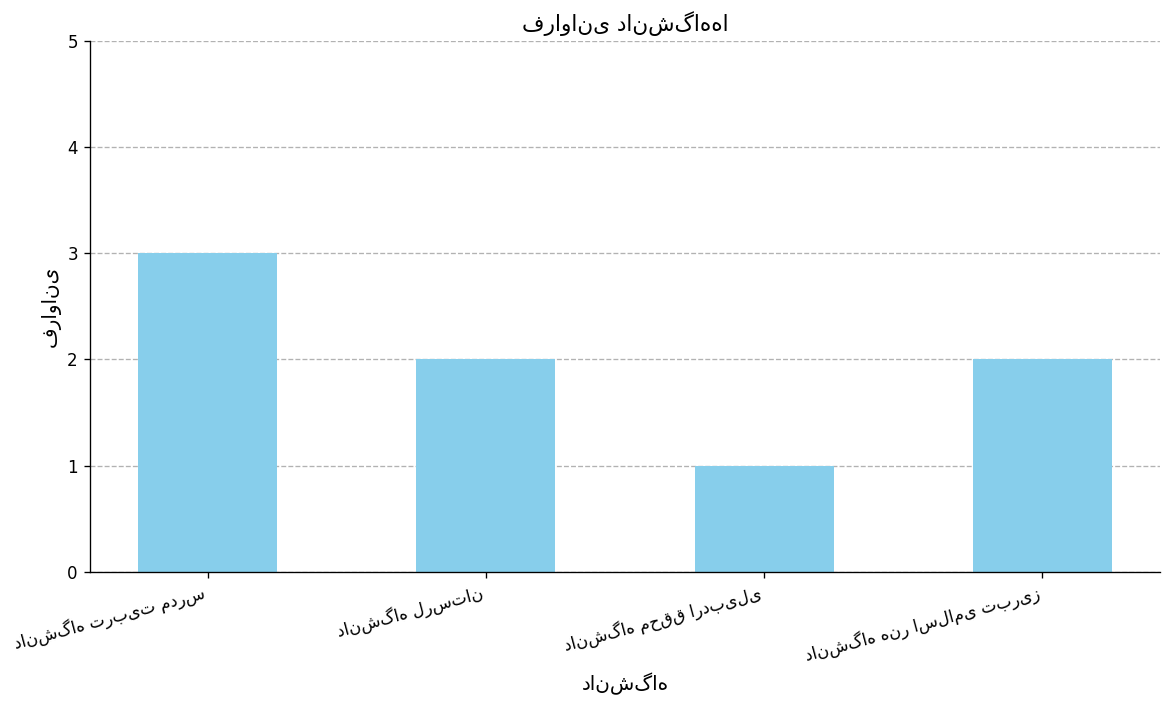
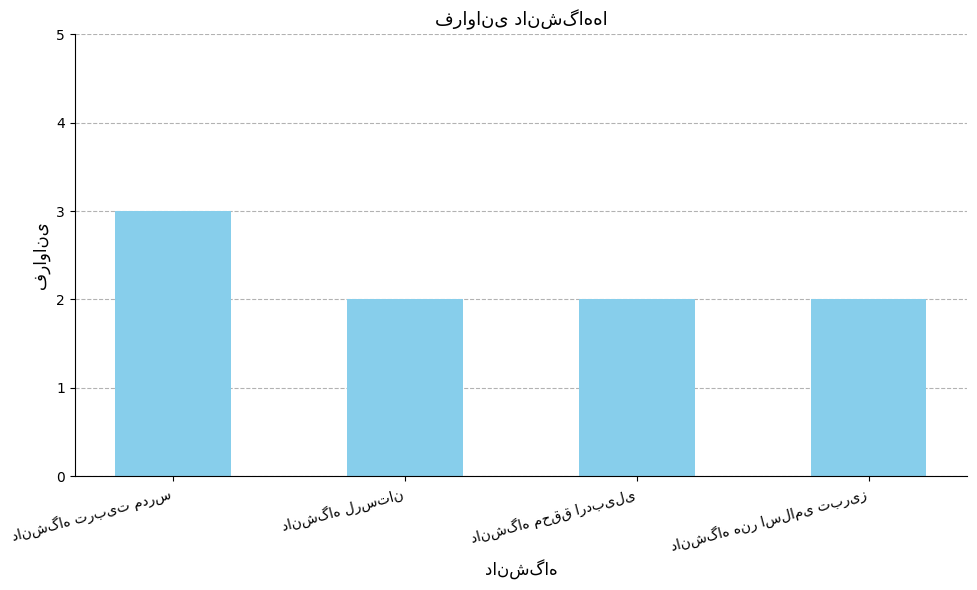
دانشگاه محقق اردبیلی: 1 -> 2
